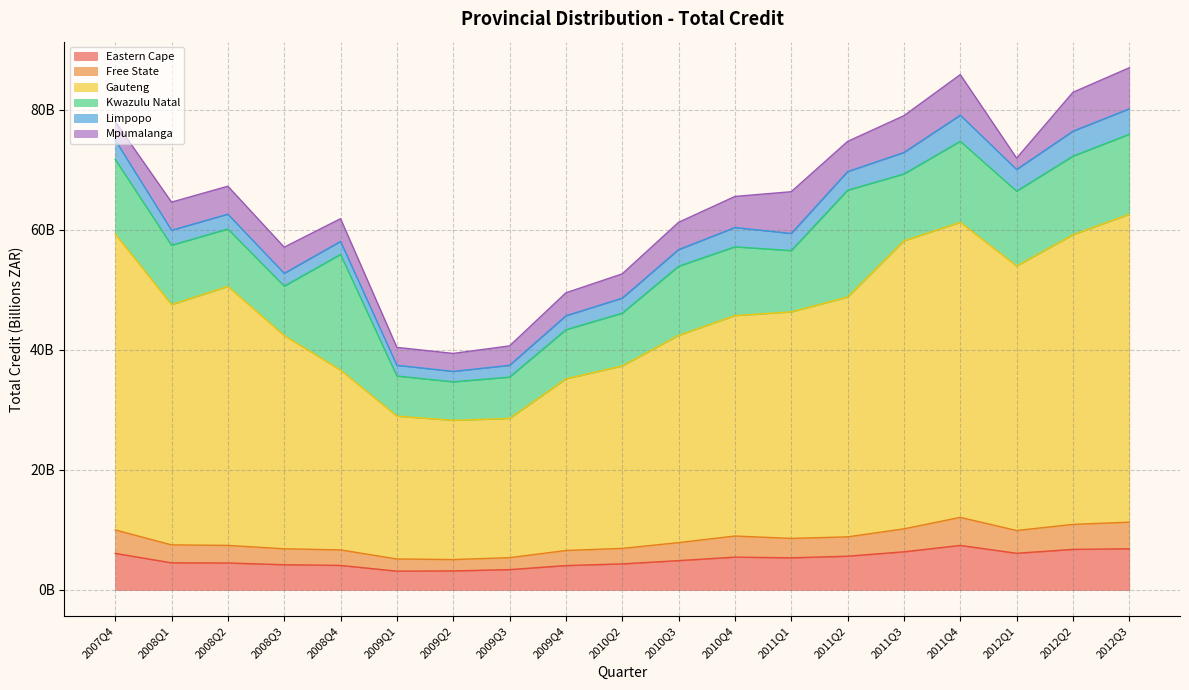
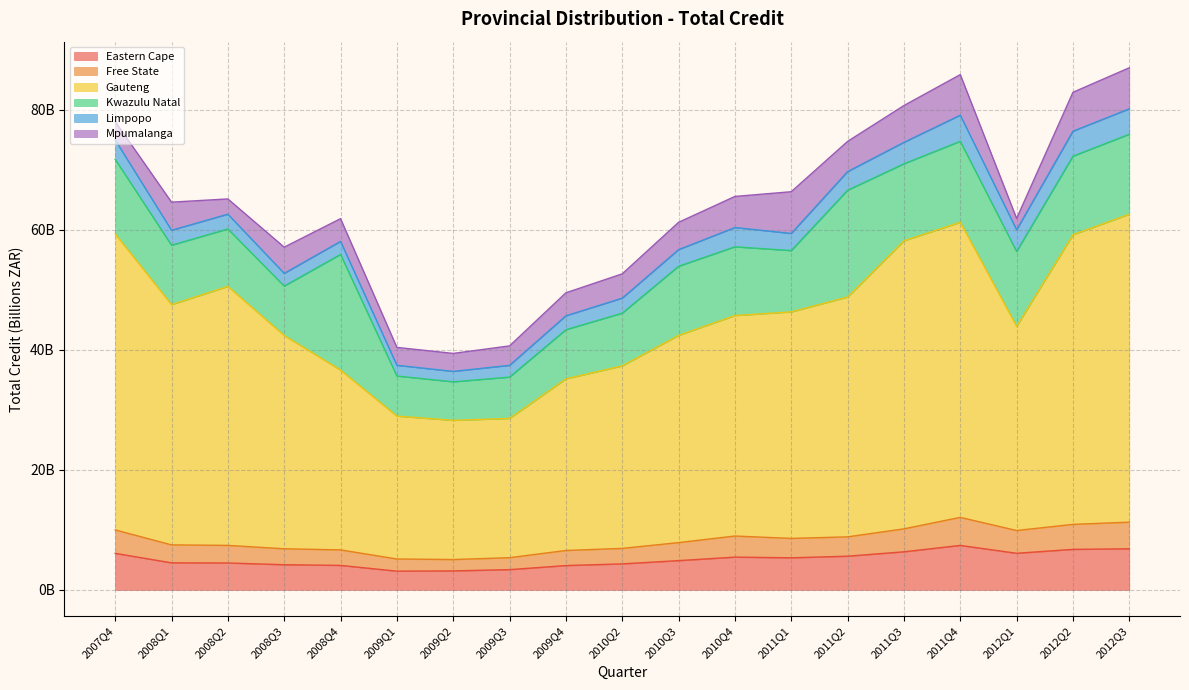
Mpumalanga, 2008Q2: 5000000000 -> 3000000000
Kwazulu Natal, 2011Q3: 11000000000 -> 13000000000
Gauteng, 2012Q1: 44000000000 -> 34000000000
